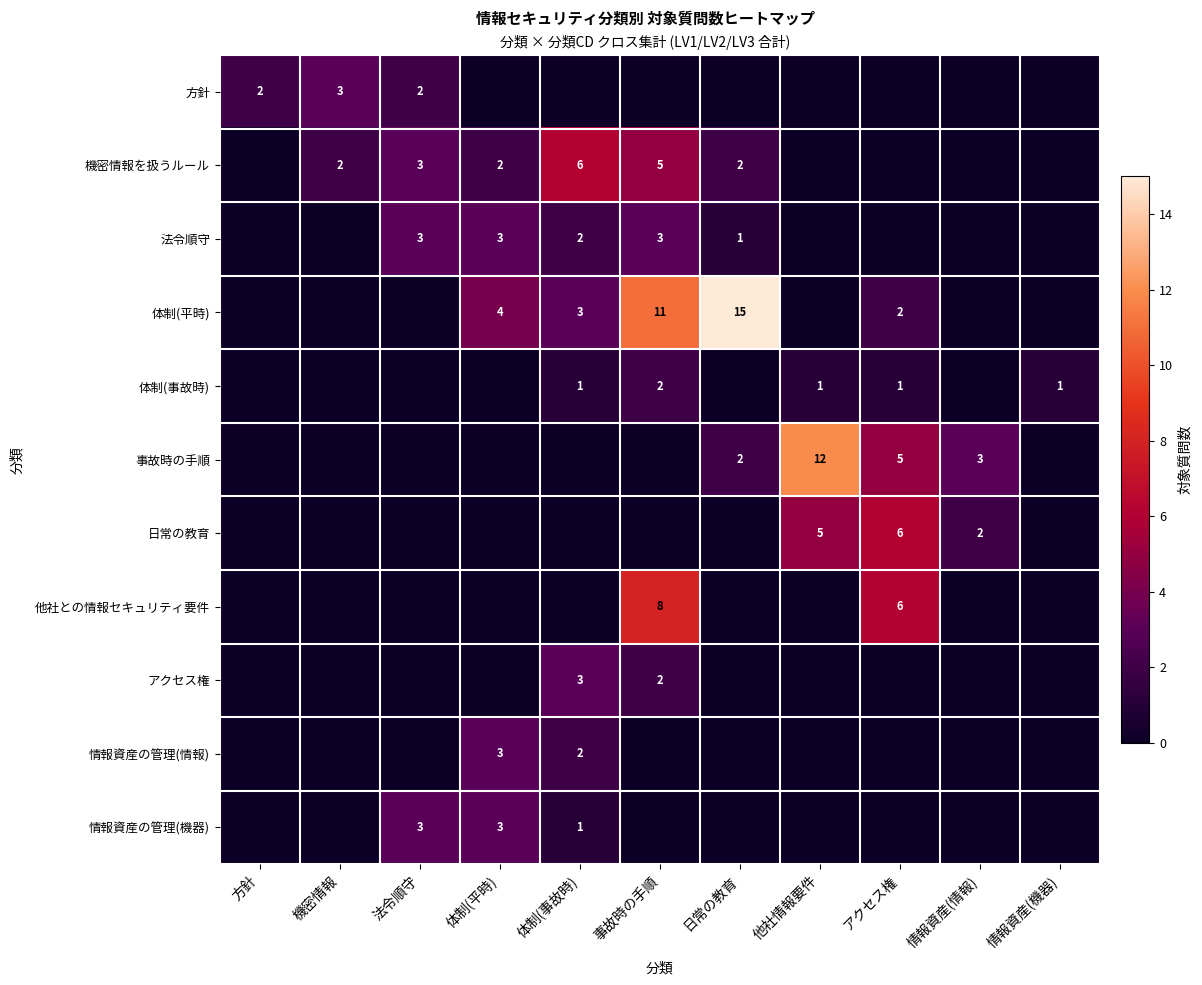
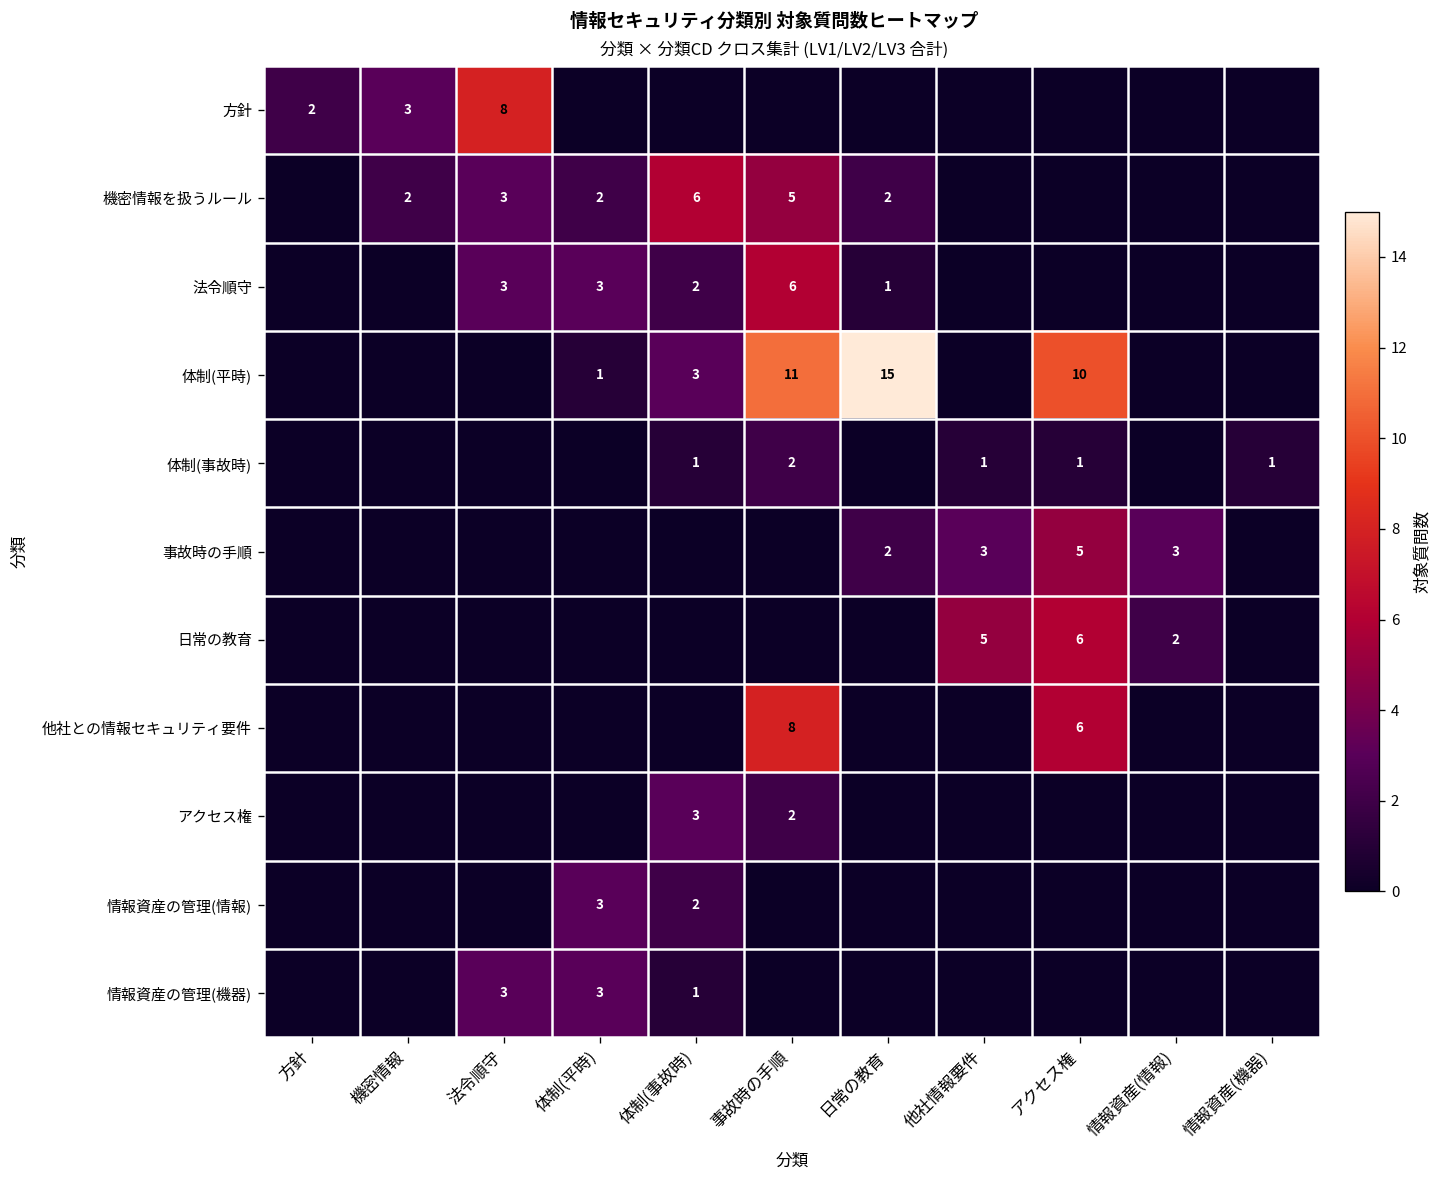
方針, 法令順守: 2 -> 8
法令順守, 事故時の手順: 3 -> 6
体制(平時), 体制(平時): 4 -> 1
体制(平時), アクセス権: 2 -> 10
事故時の手順, 他社情報要件: 12 -> 3
